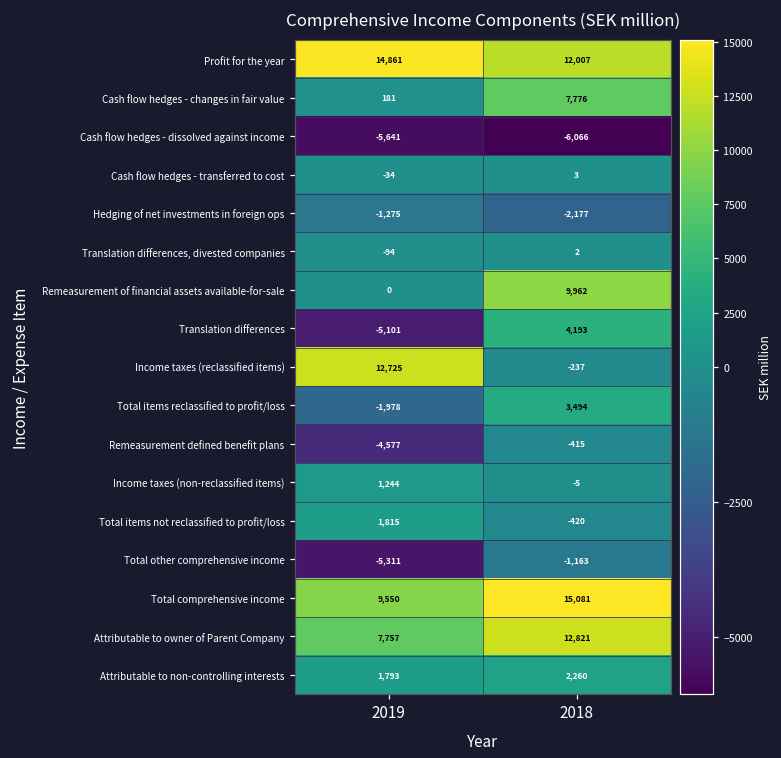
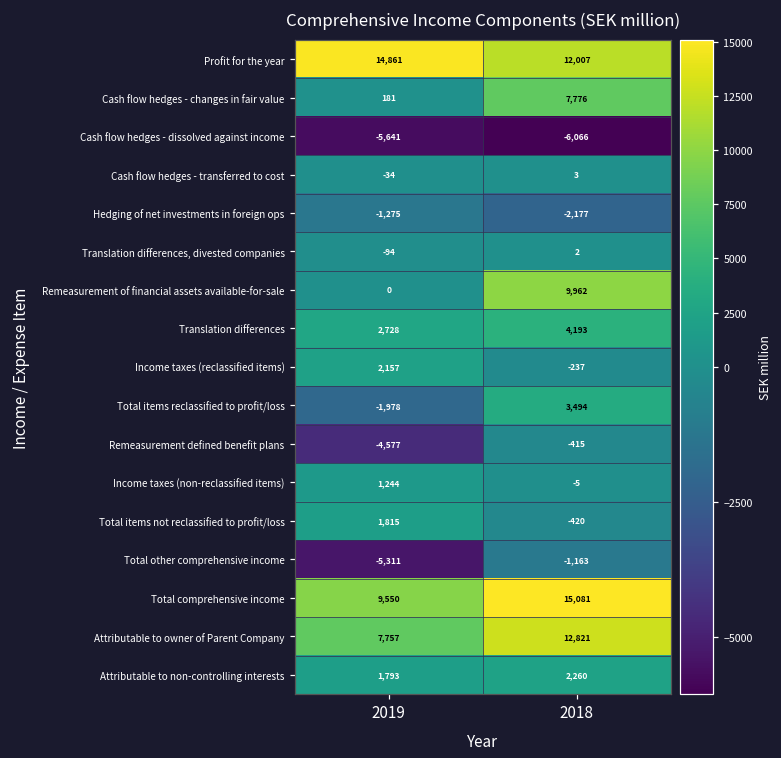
Translation differences, 2019: -5,101 -> 2,728
Income taxes (reclassified items), 2019: 12,725 -> 2,157
